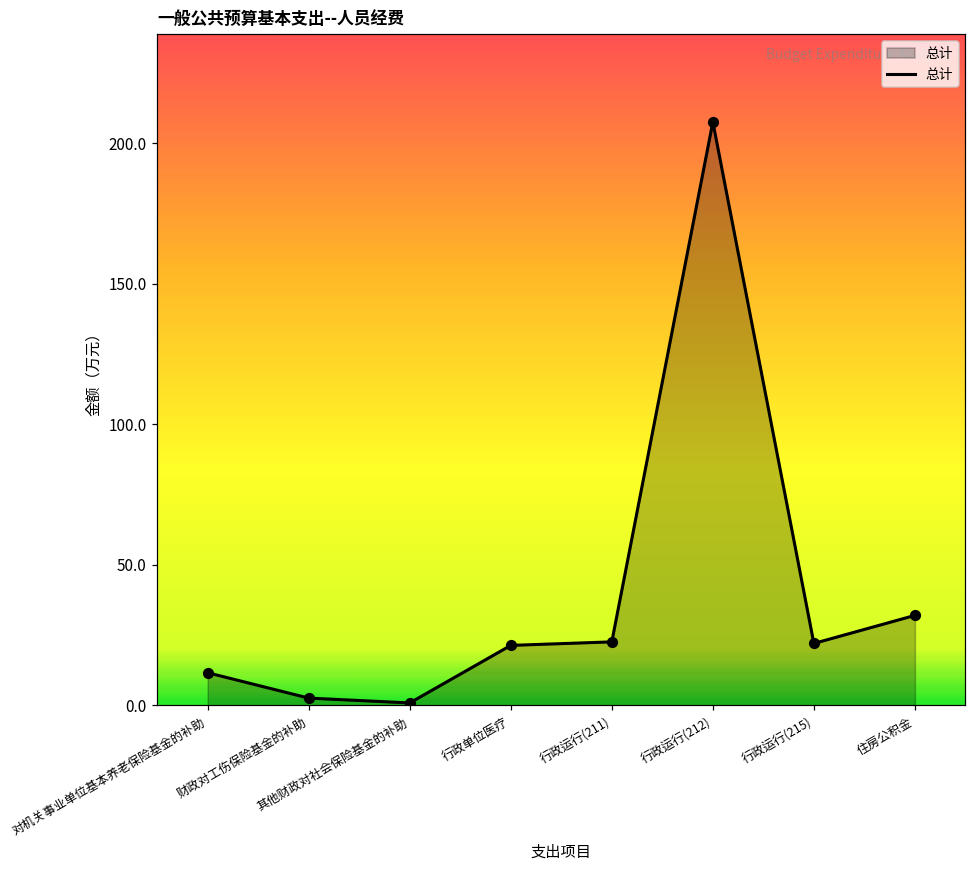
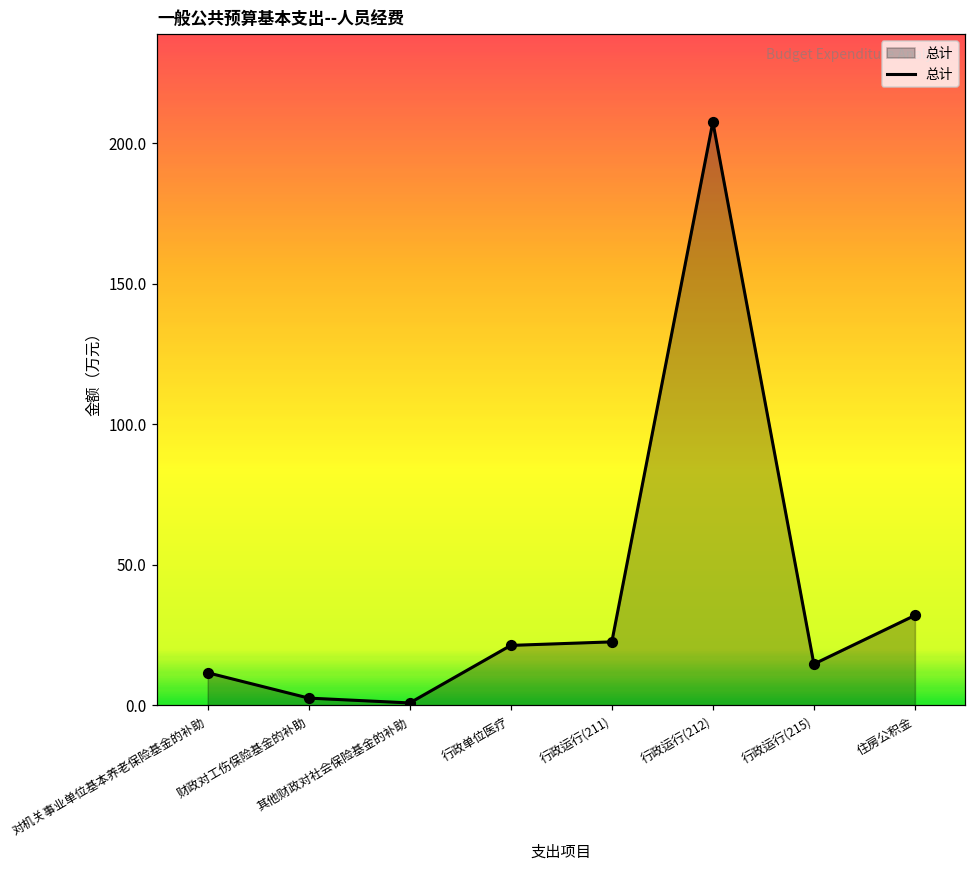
行政运行(215): 22 -> 15
